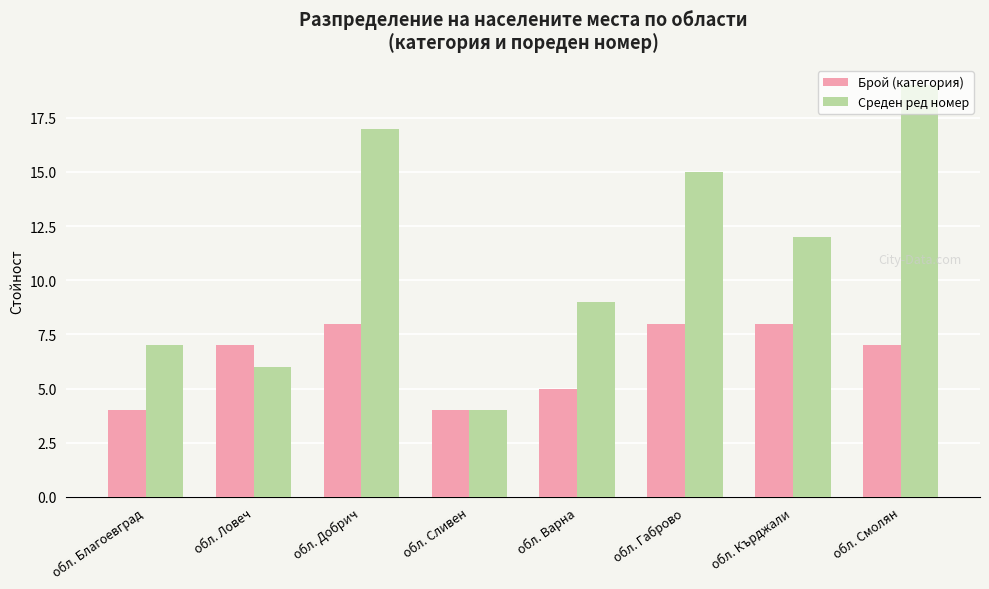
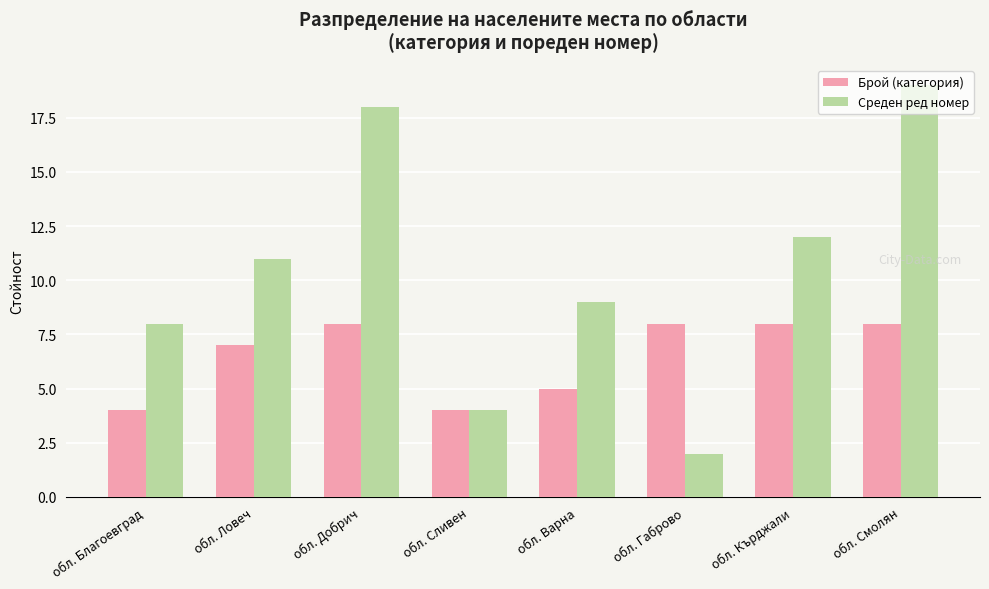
Среден ред номер, обл. Благоевград: 7 -> 8
Среден ред номер, обл. Ловеч: 6 -> 11
Среден ред номер, обл. Добрич: 17 -> 18
Среден ред номер, обл. Габрово: 15 -> 2
Брой (категория), обл. Смолян: 7 -> 8
